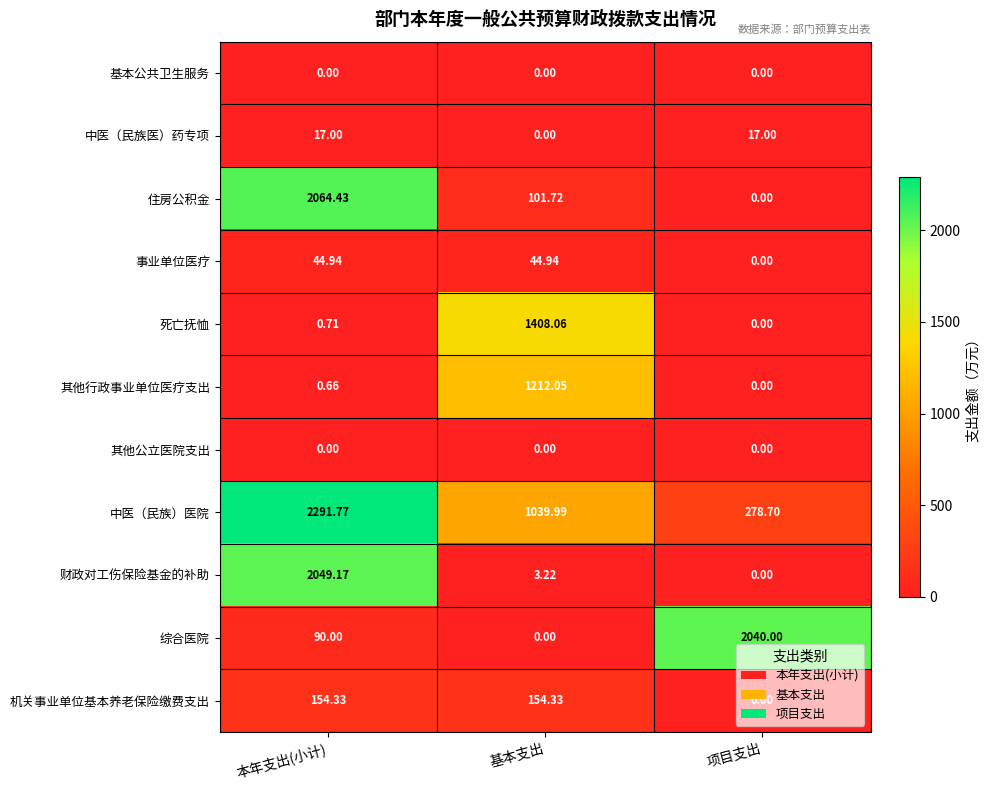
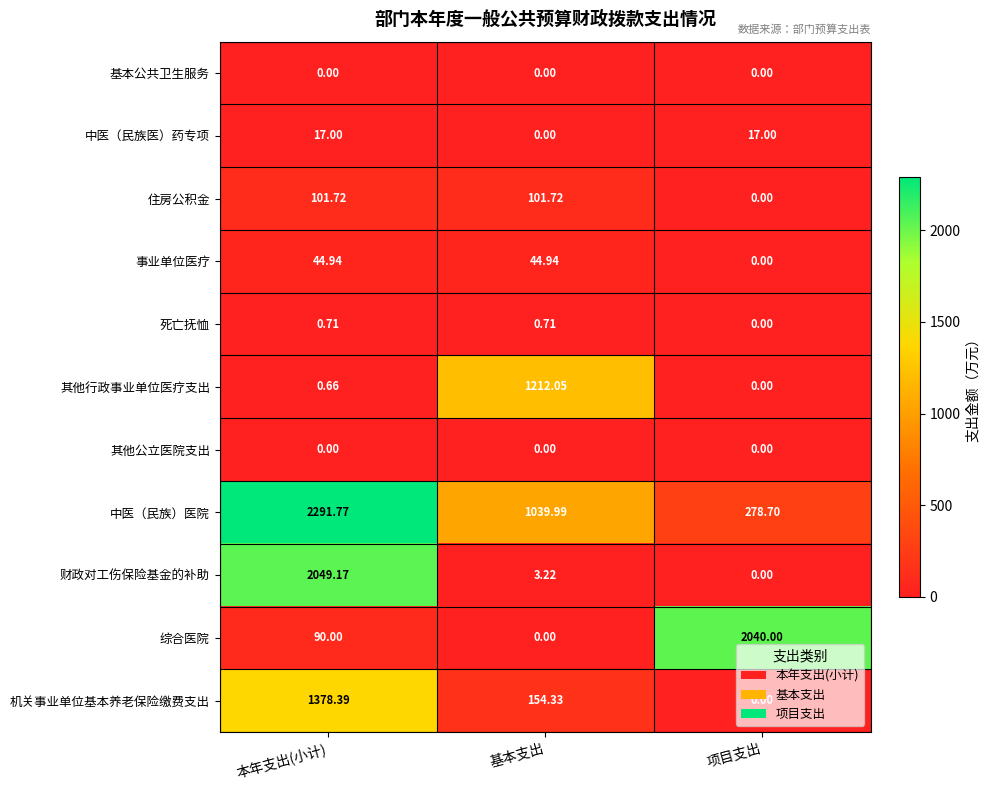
住房公积金, 本年支出(小计): 2064.43 -> 101.72
死亡抚恤, 基本支出: 1408.06 -> 0.71
机关事业单位基本养老保险缴费支出, 本年支出(小计): 154.33 -> 1378.39
